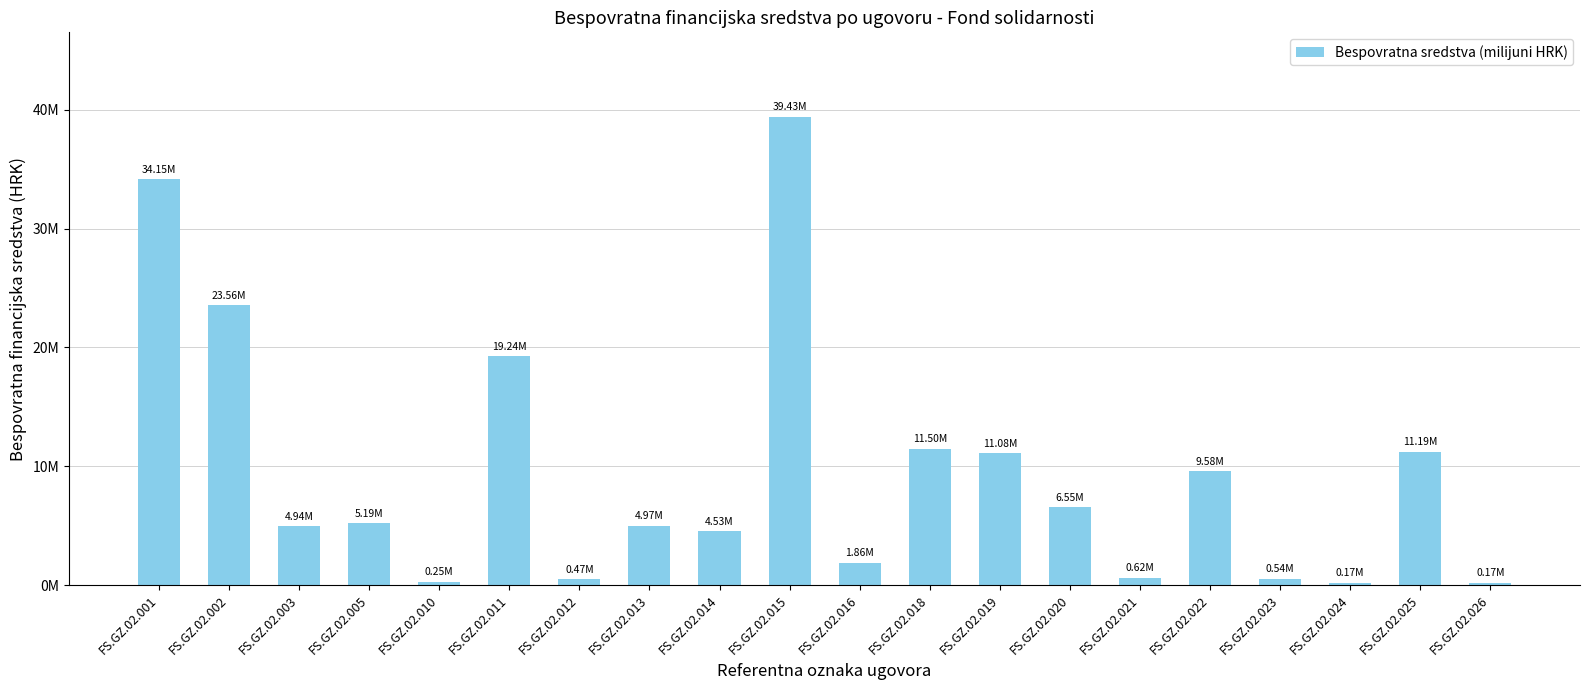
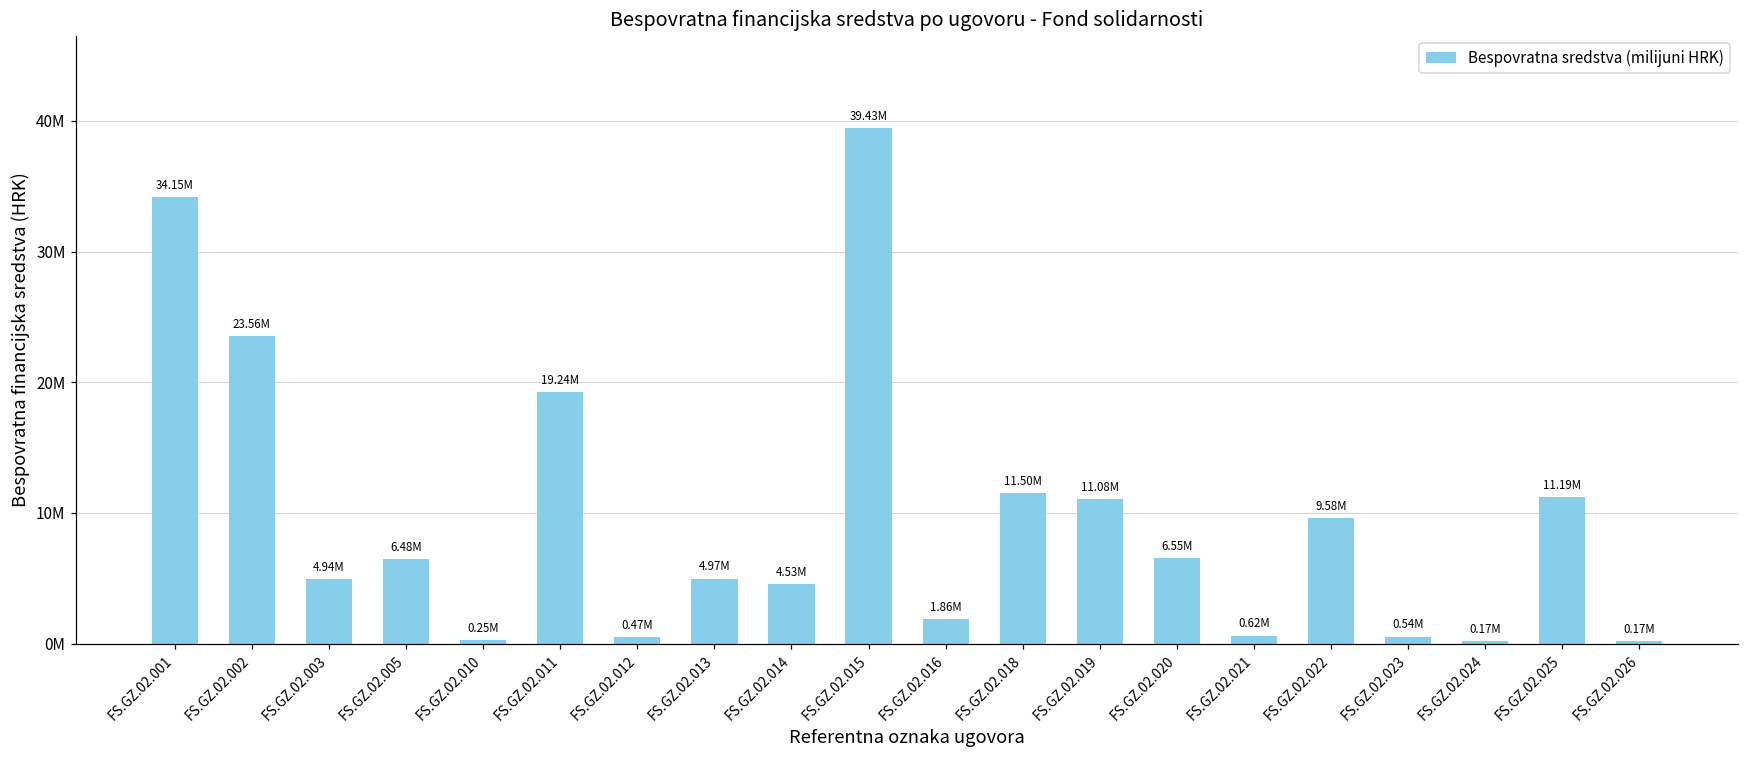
FS.GZ.02.005: 5.19M -> 6.48M
